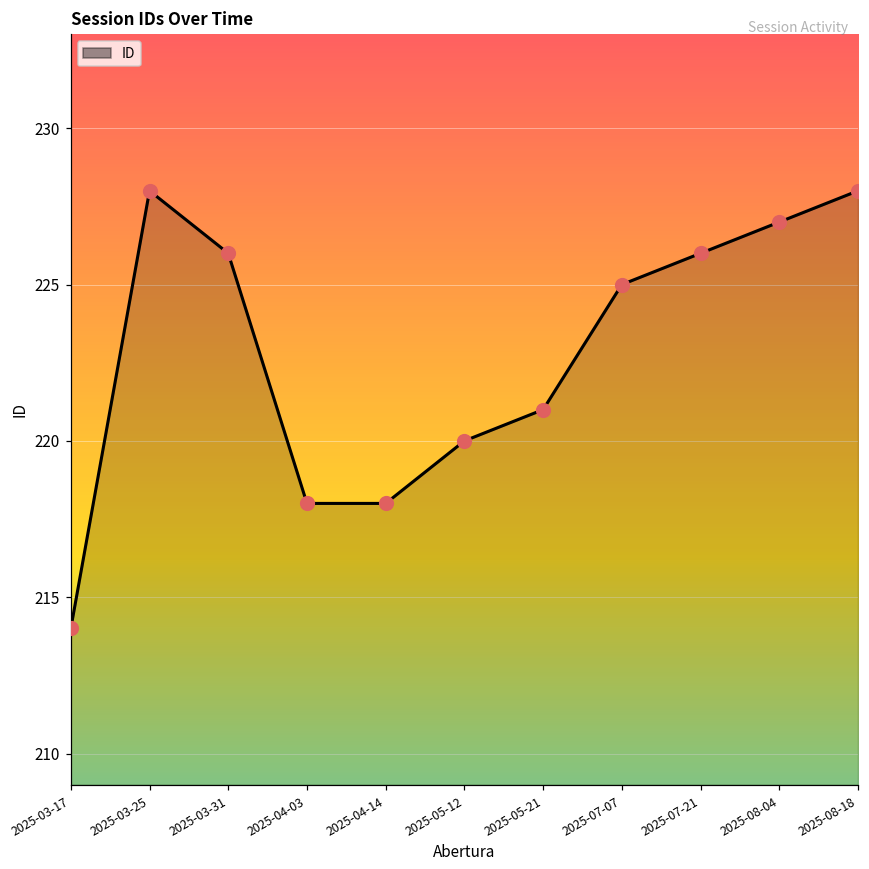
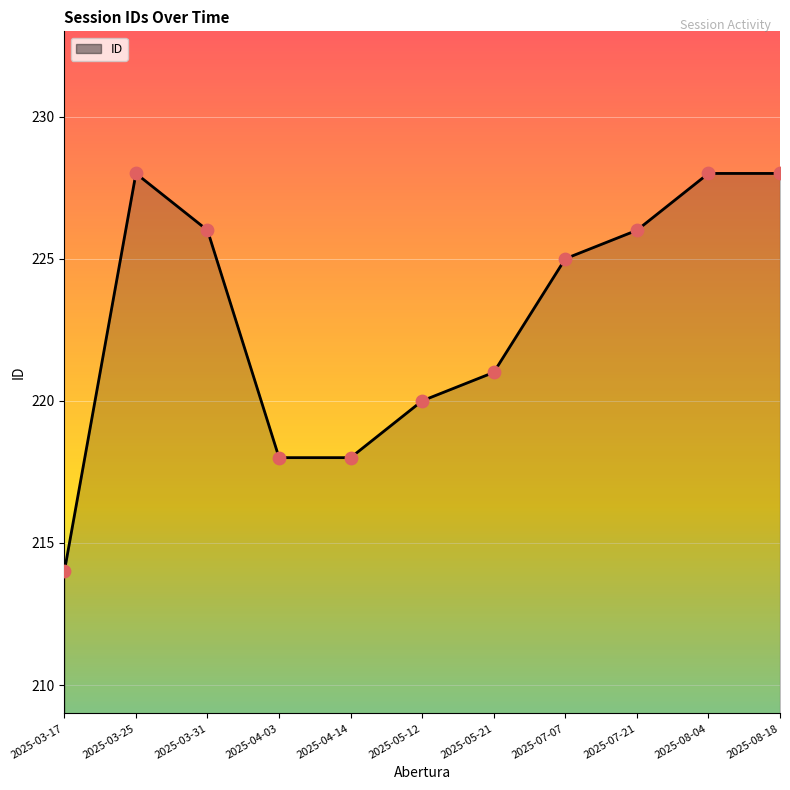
2025-08-04: 227 -> 228
